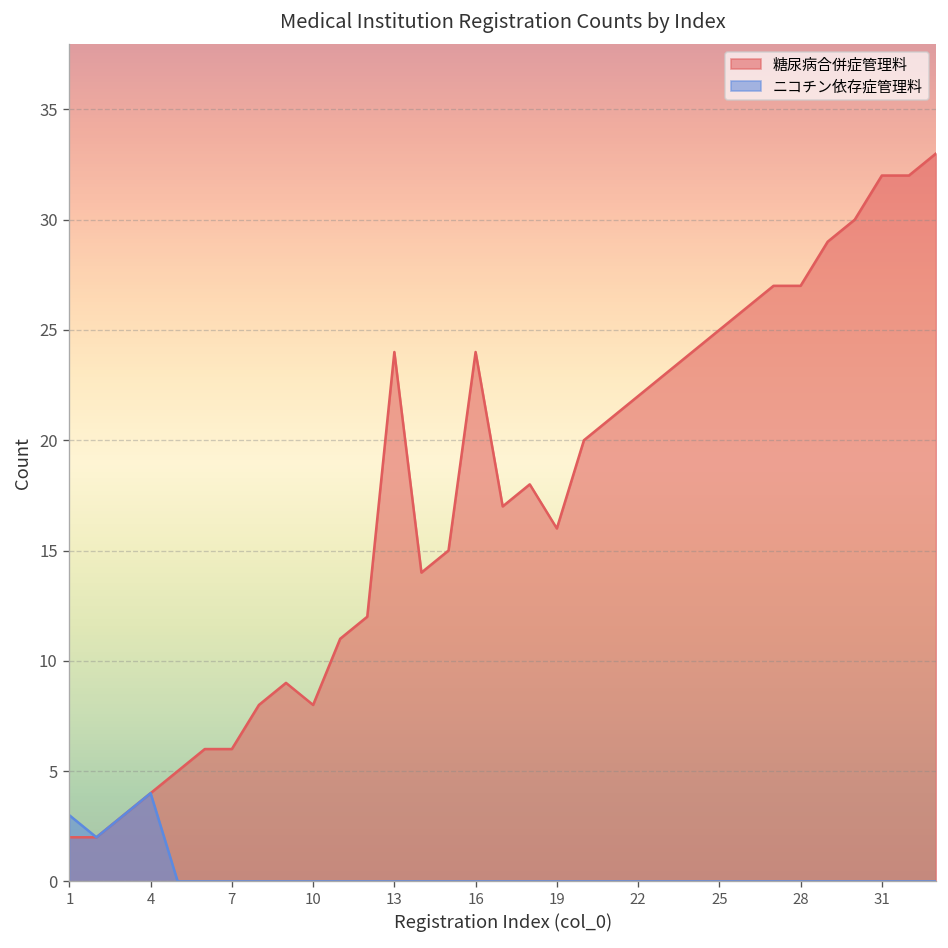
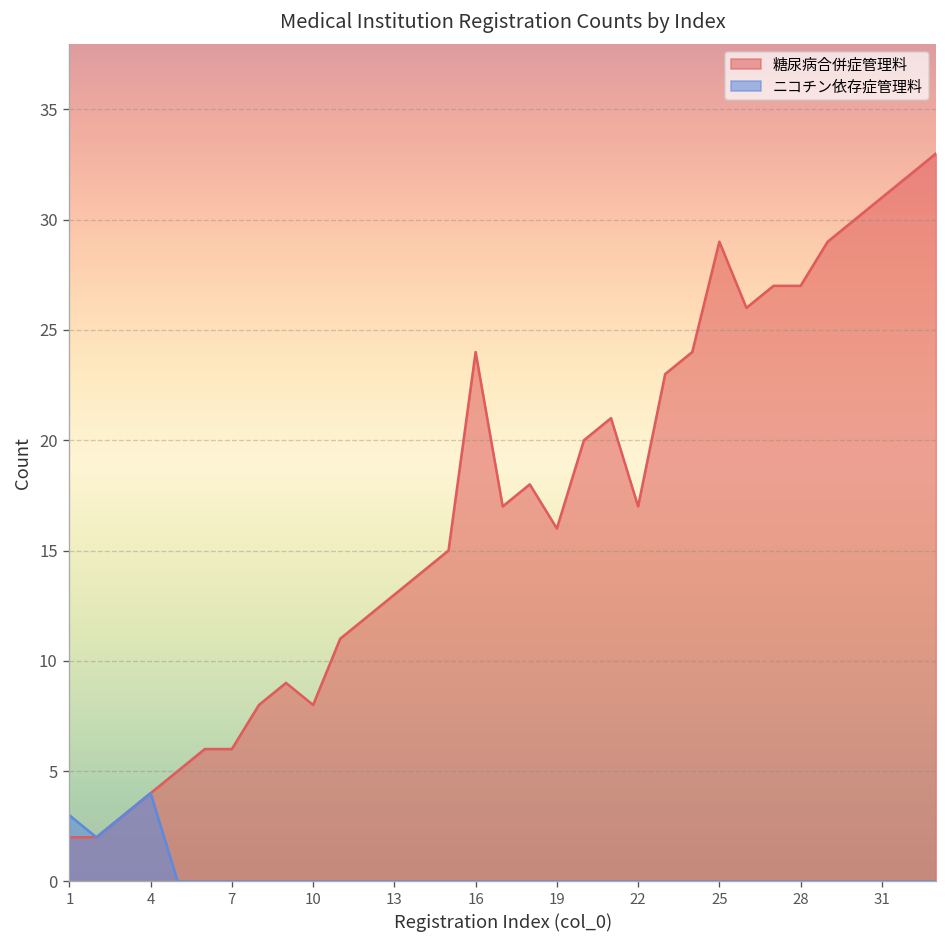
糖尿病合併症管理料, 13: 24 -> 13
糖尿病合併症管理料, 22: 22 -> 17
糖尿病合併症管理料, 25: 25 -> 29
糖尿病合併症管理料, 31: 32 -> 31
